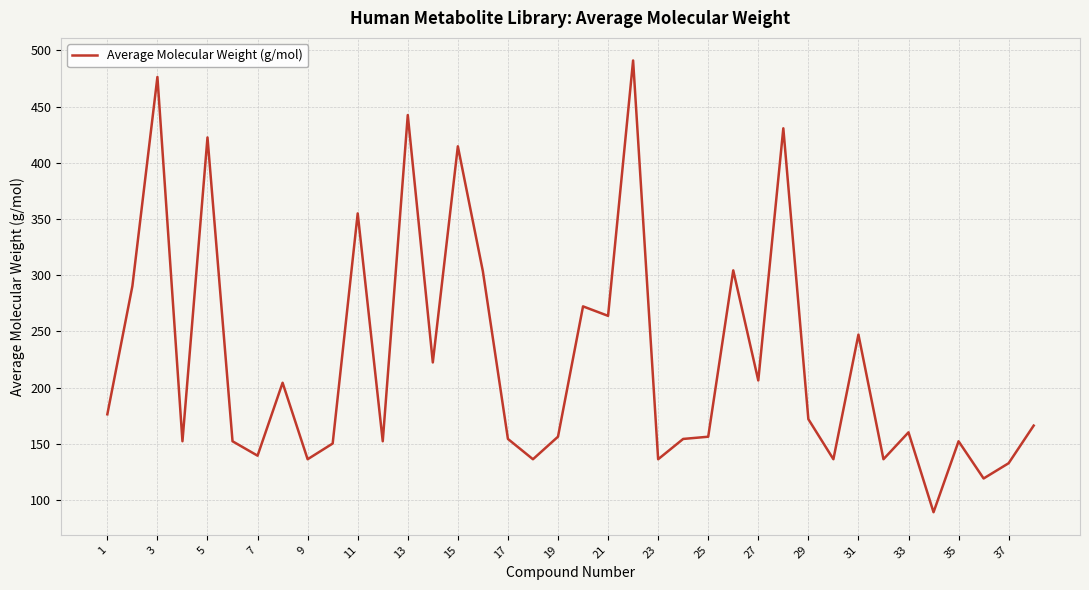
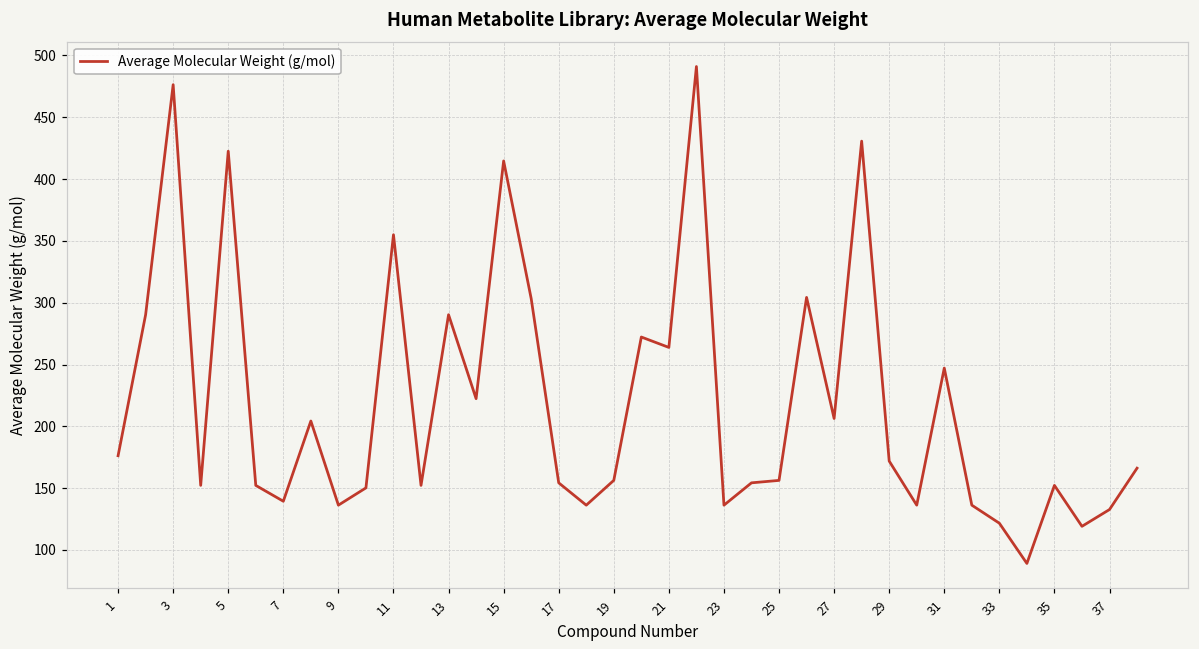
13: 443 -> 290
33: 160 -> 122
